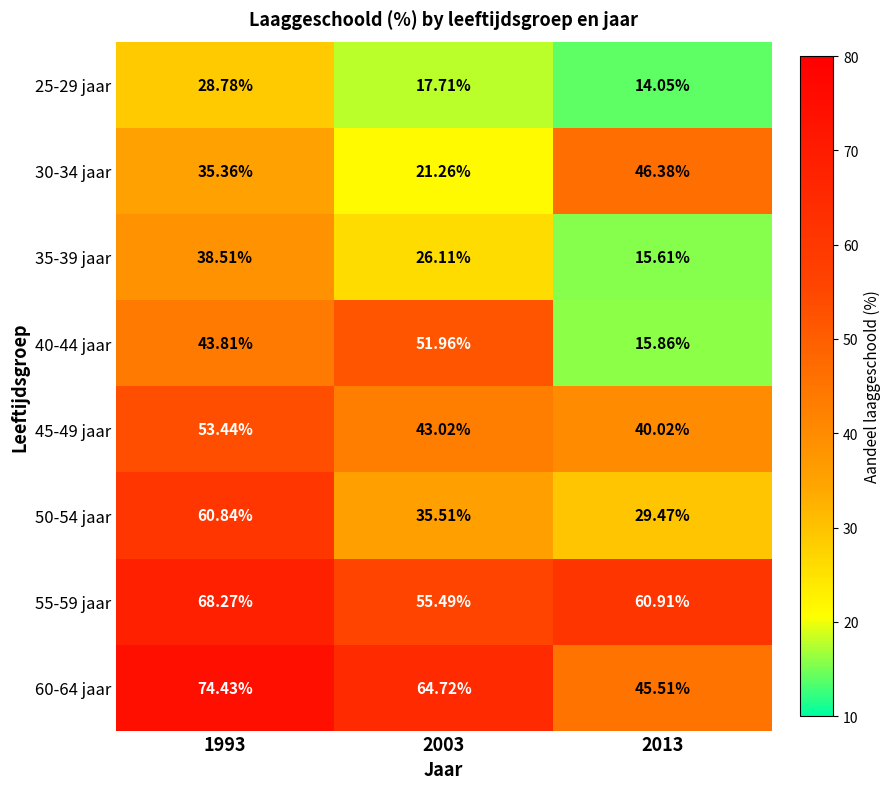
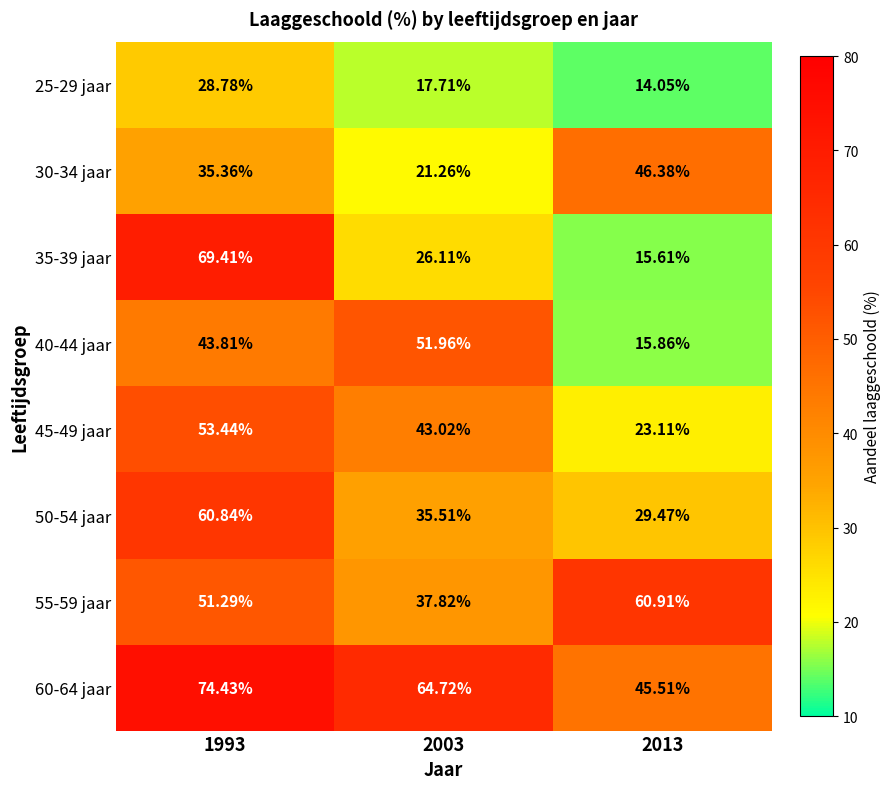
35-39 jaar, 1993: 38.51% -> 69.41%
45-49 jaar, 2013: 40.02% -> 23.11%
55-59 jaar, 1993: 68.27% -> 51.29%
55-59 jaar, 2003: 55.49% -> 37.82%
